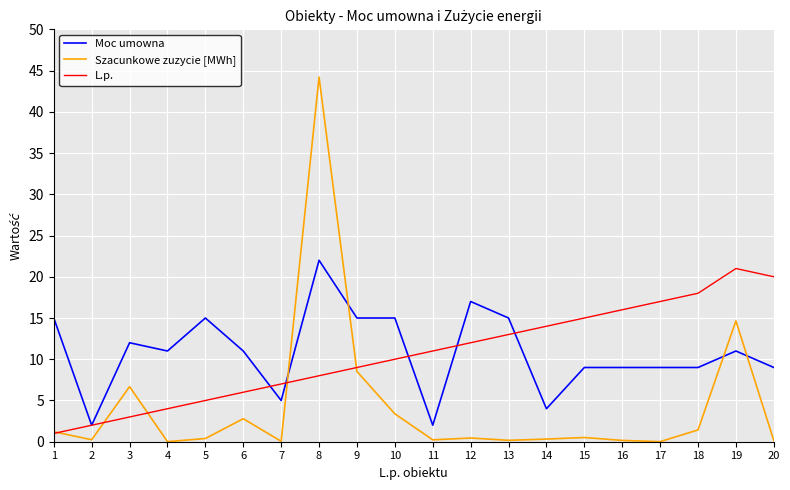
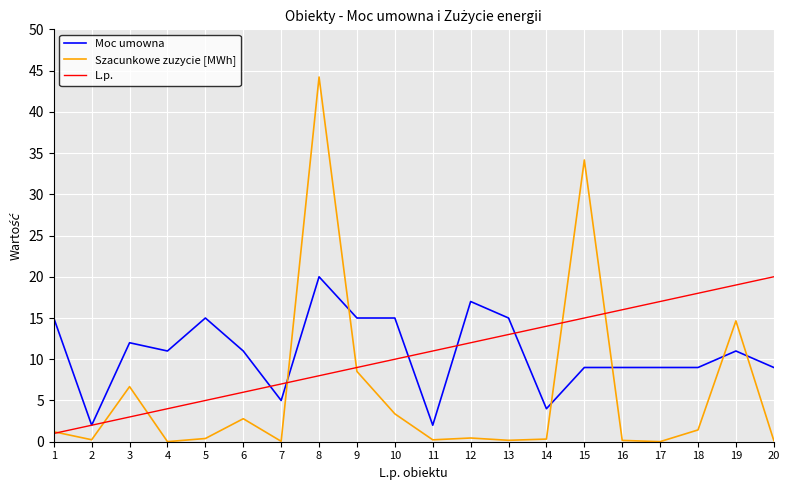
Moc umowna, 8: 22 -> 20
Szacunkowe zuzycie [MWh], 15: 1 -> 34
L.p., 19: 21 -> 19
